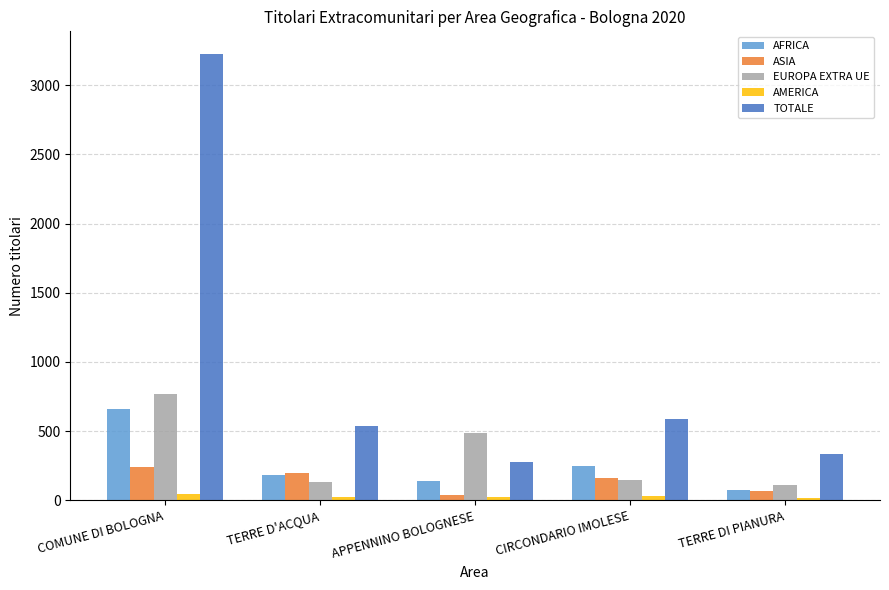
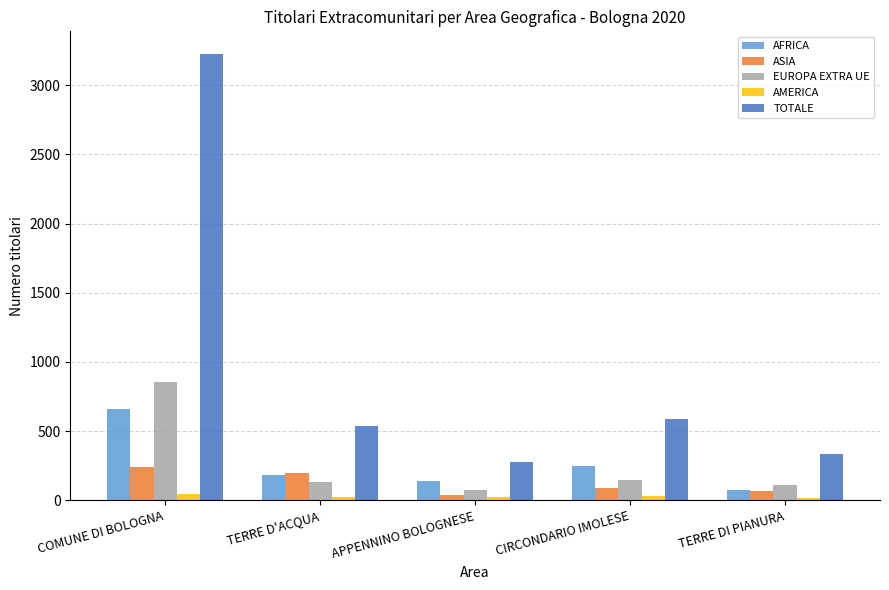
EUROPA EXTRA UE, COMUNE DI BOLOGNA: 770 -> 860
EUROPA EXTRA UE, APPENNINO BOLOGNESE: 490 -> 80
ASIA, CIRCONDARIO IMOLESE: 160 -> 90
